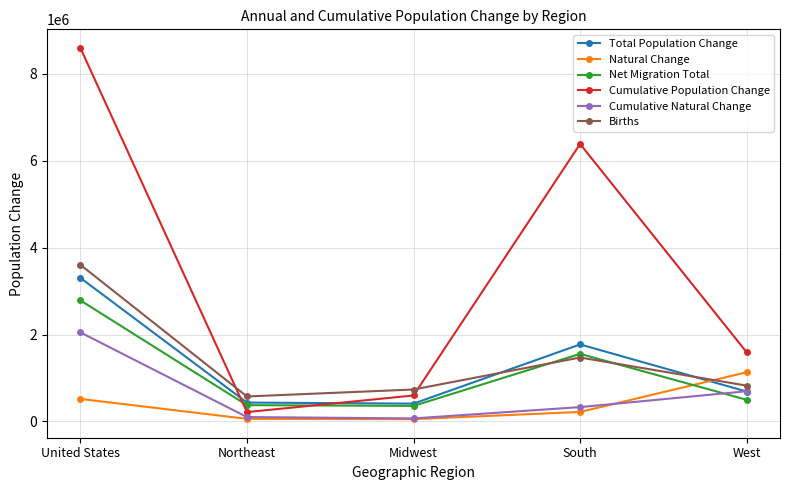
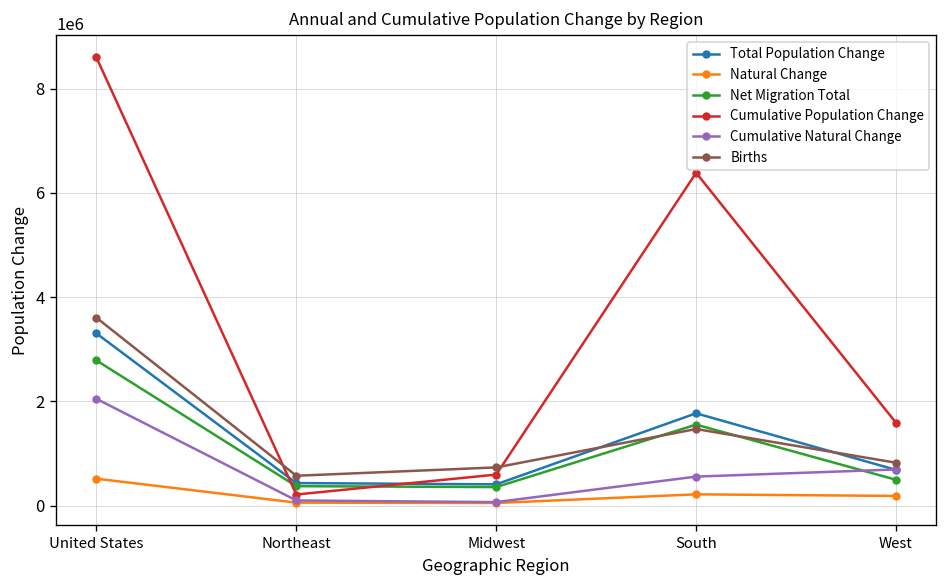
Cumulative Natural Change, South: 300000 -> 600000
Natural Change, West: 1100000 -> 200000
